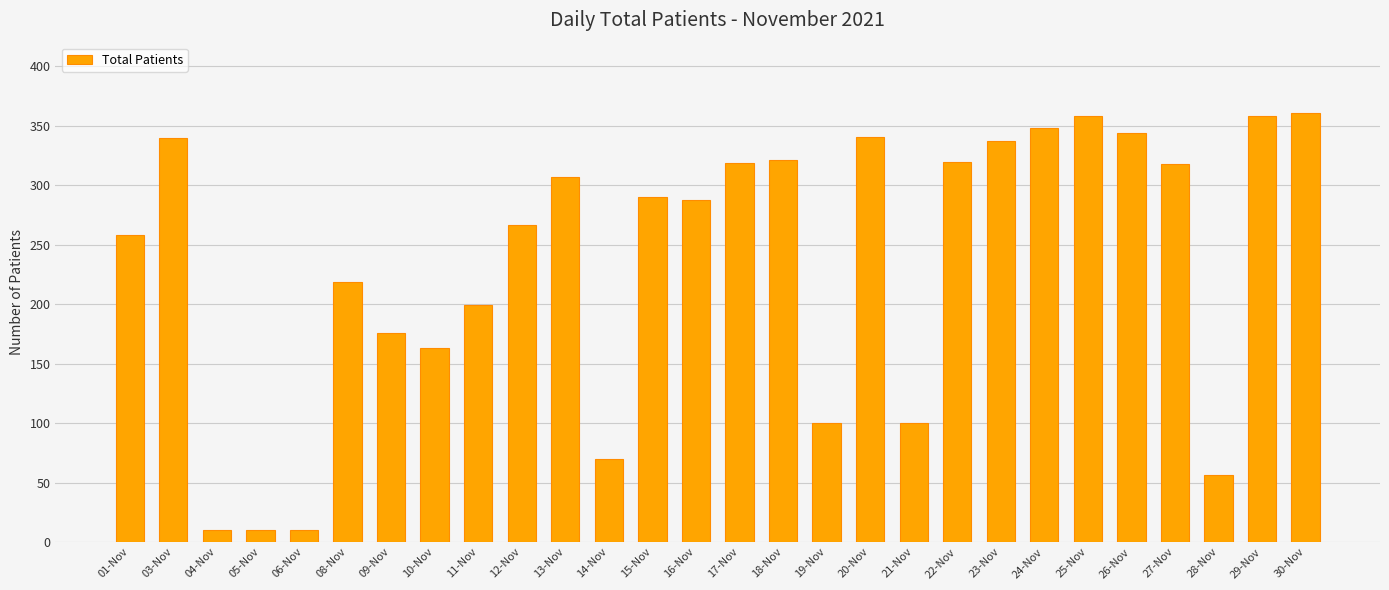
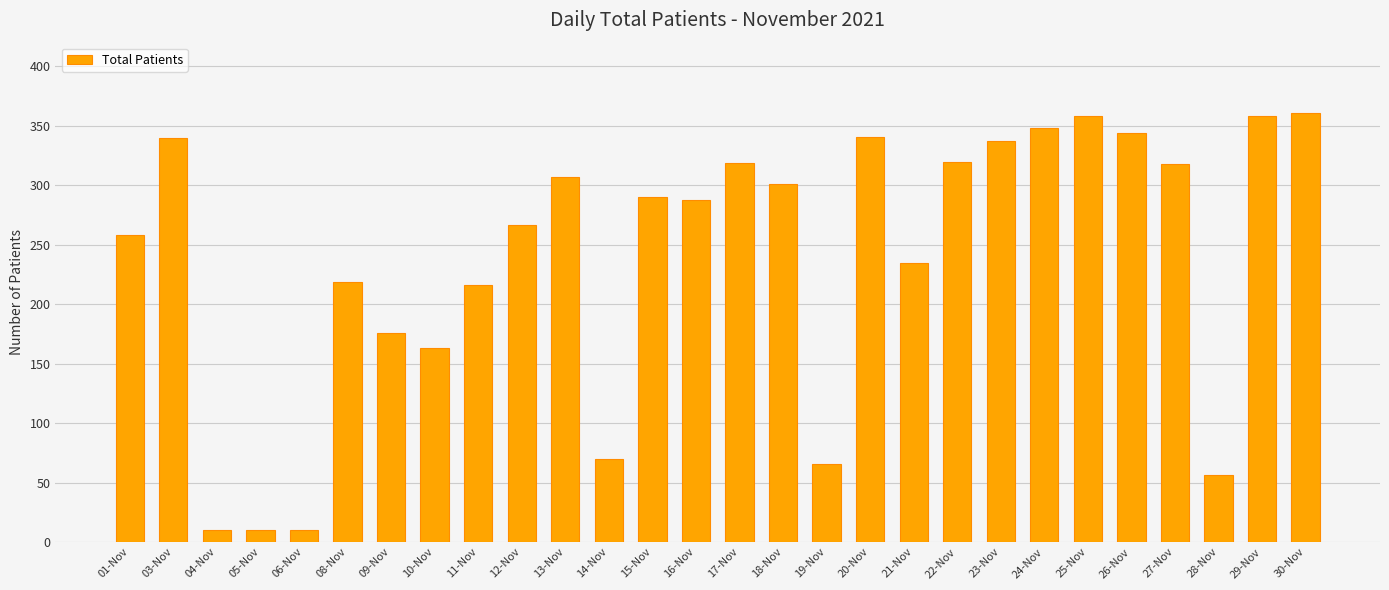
11-Nov: 199 -> 216
18-Nov: 321 -> 301
19-Nov: 100 -> 66
21-Nov: 100 -> 235
